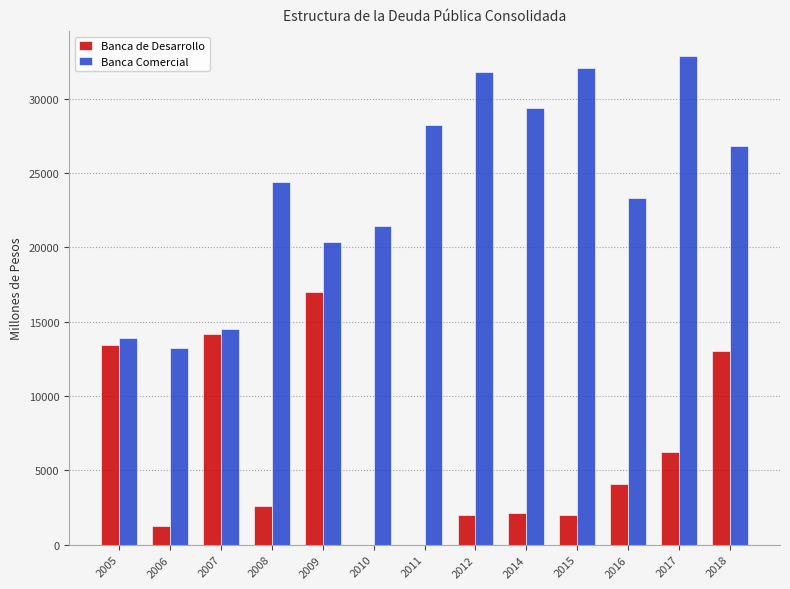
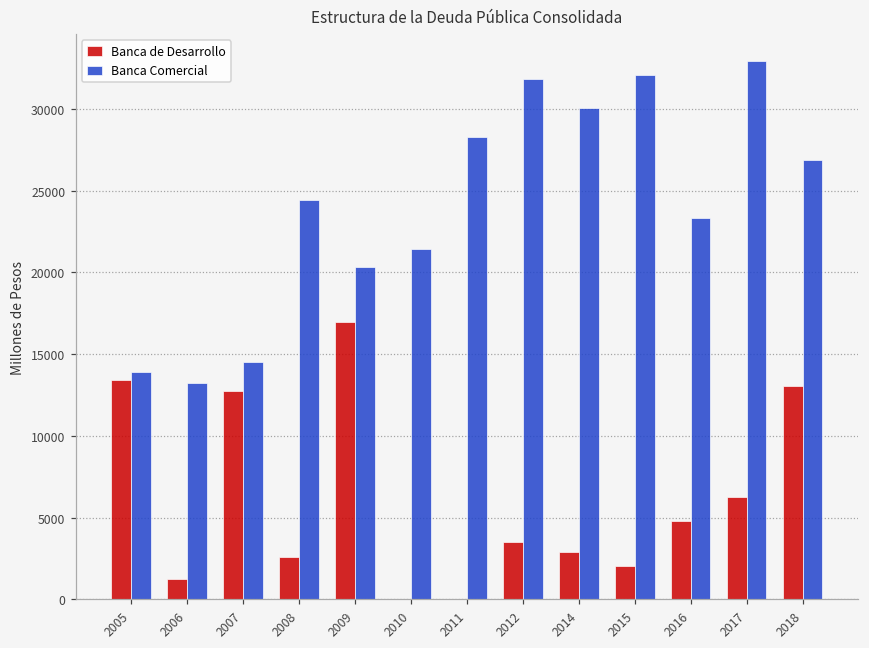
Banca de Desarrollo, 2007: 14200 -> 12700
Banca de Desarrollo, 2012: 2000 -> 3500
Banca de Desarrollo, 2014: 2100 -> 2900
Banca Comercial, 2014: 29400 -> 30000
Banca de Desarrollo, 2016: 4100 -> 4800
